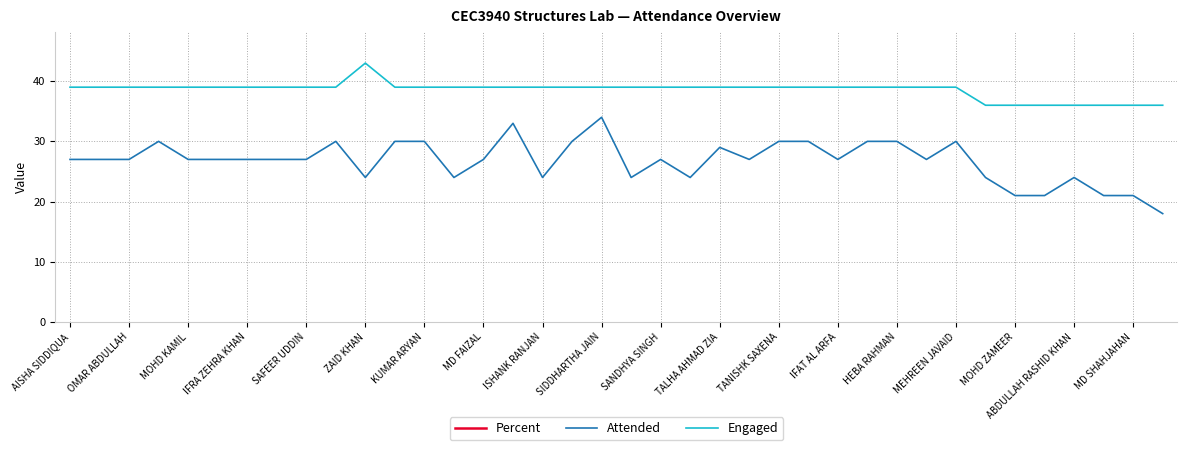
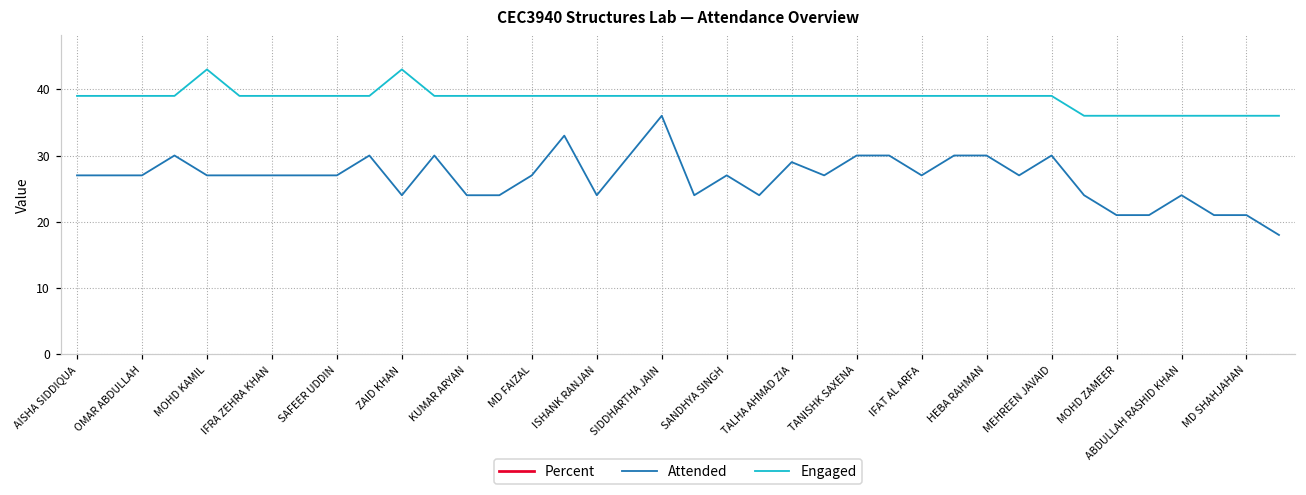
Engaged, MOHD KAMIL: 39 -> 43
Attended, KUMAR ARYAN: 30 -> 24
Attended, SIDDHARTHA JAIN: 34 -> 36
